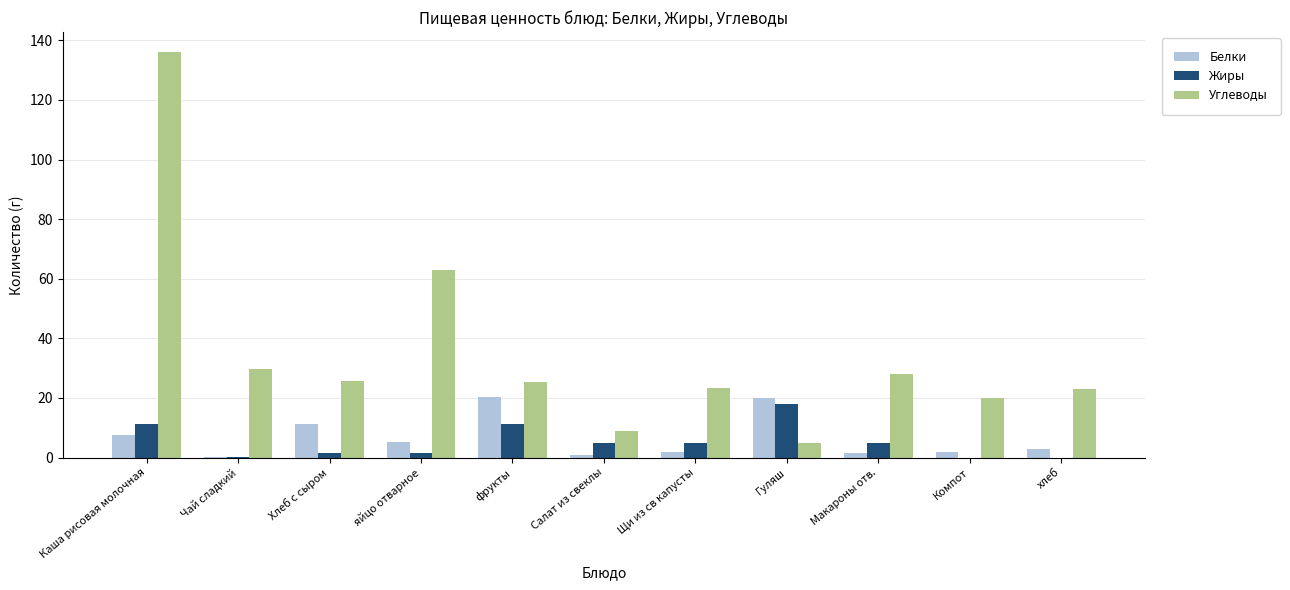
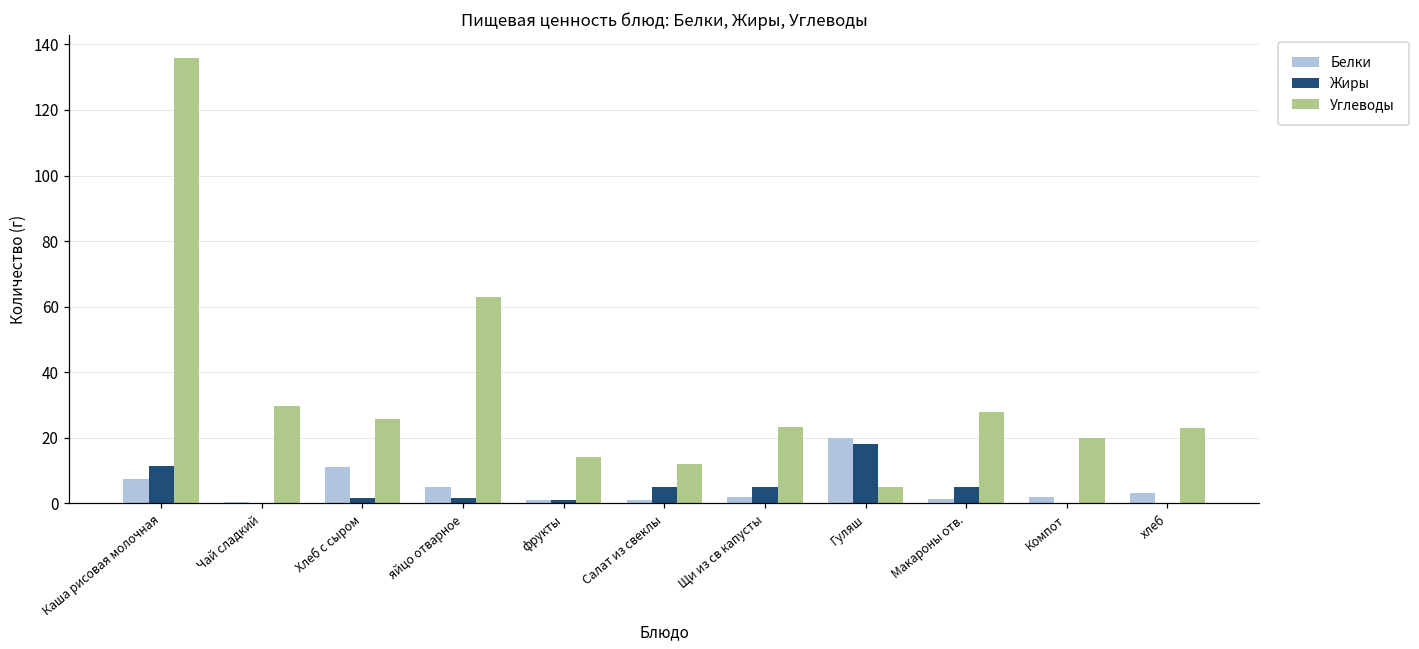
Белки, фрукты: 20 -> 1
Жиры, фрукты: 11 -> 1
Углеводы, фрукты: 25 -> 14
Углеводы, Салат из свеклы: 9 -> 12
